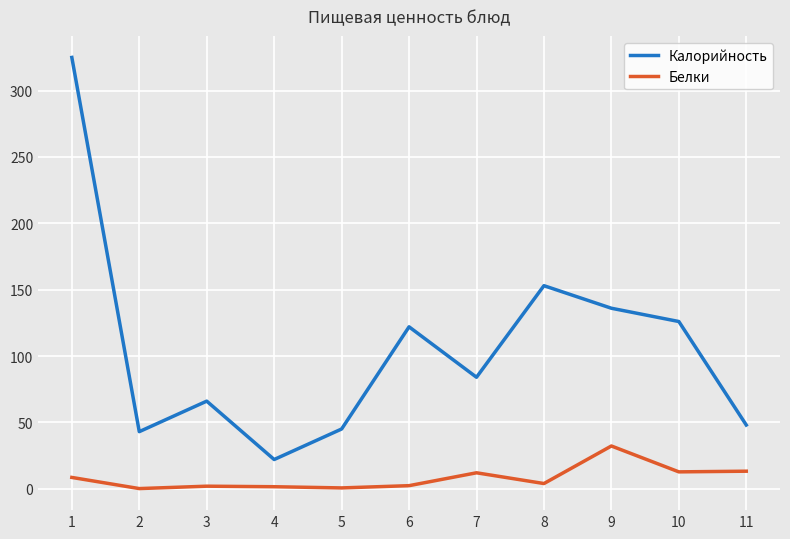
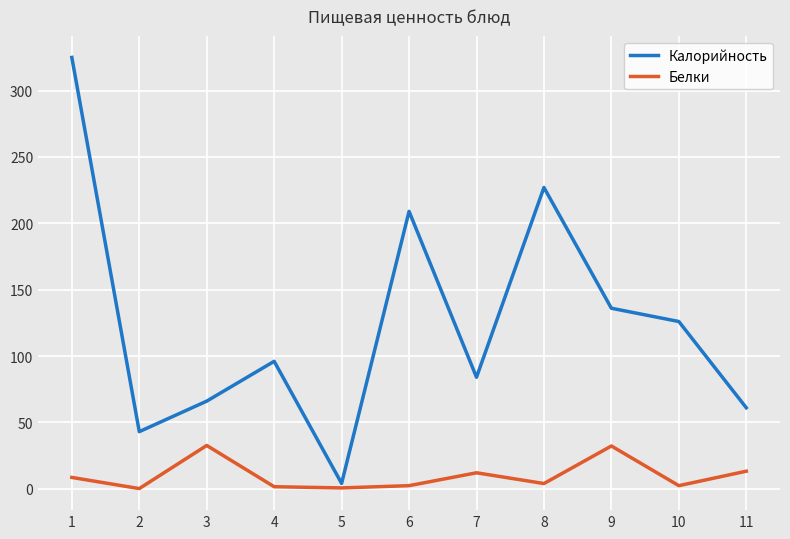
Белки, 3: 2 -> 33
Калорийность, 4: 22 -> 96
Калорийность, 5: 45 -> 4
Калорийность, 6: 122 -> 209
Калорийность, 8: 153 -> 227
Белки, 10: 13 -> 2
Калорийность, 11: 48 -> 61
